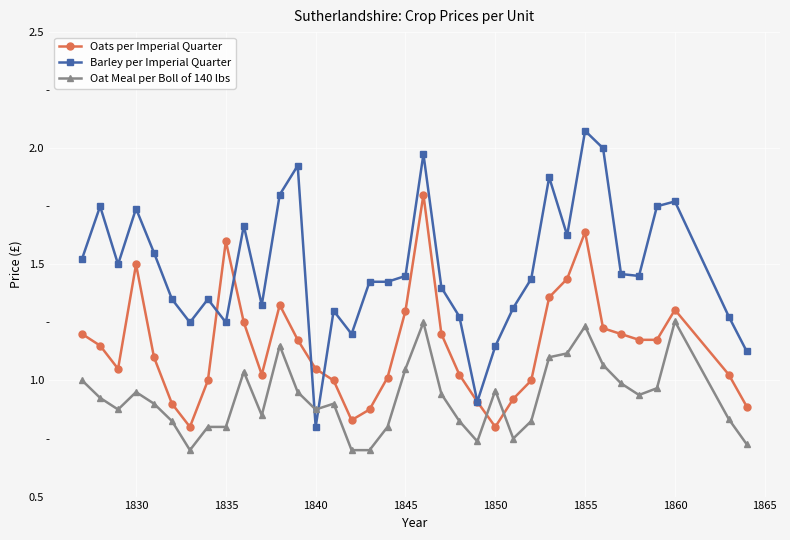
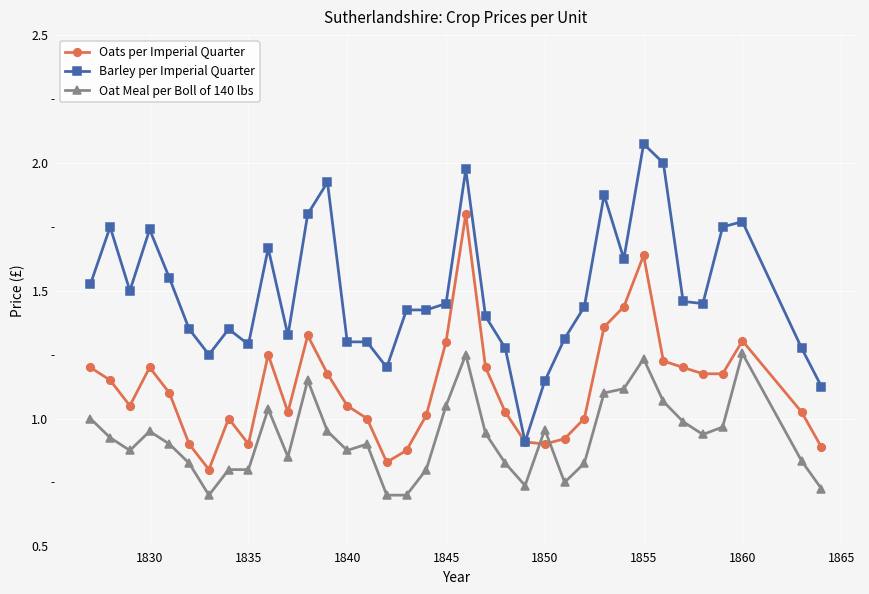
Oats per Imperial Quarter, 1830: 1.5 -> 1.2
Oats per Imperial Quarter, 1835: 1.6 -> 0.9
Barley per Imperial Quarter, 1835: 1.25 -> 1.29
Barley per Imperial Quarter, 1840: 0.8 -> 1.3
Oats per Imperial Quarter, 1850: 0.8 -> 0.9
